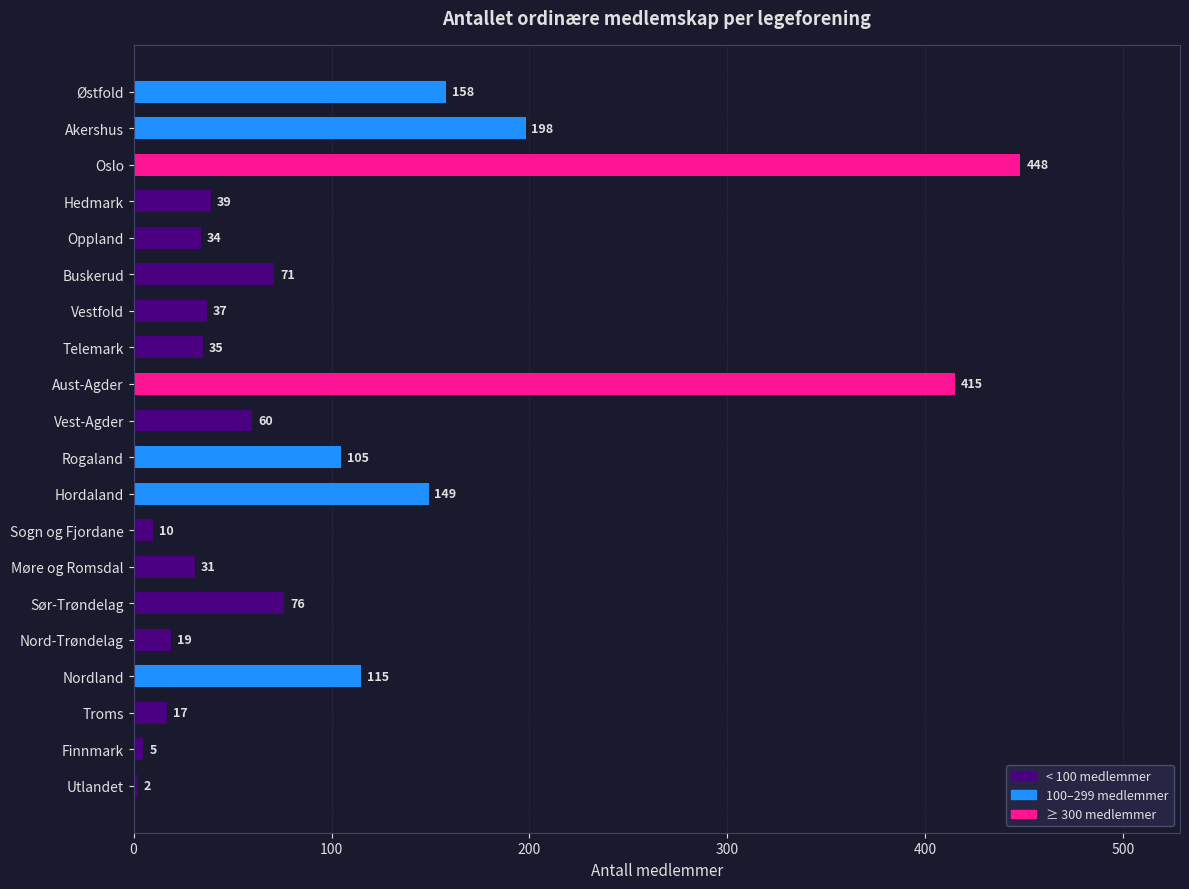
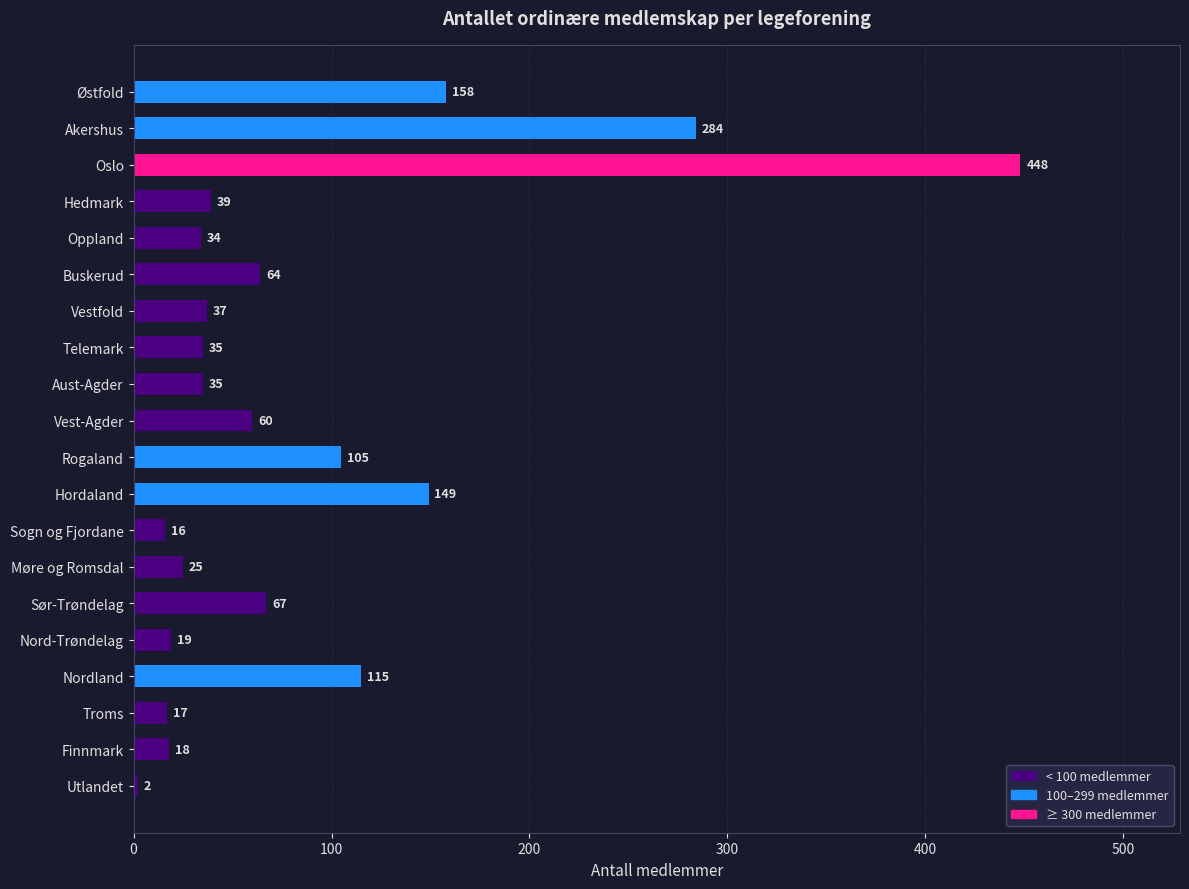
Akershus: 198 -> 284
Buskerud: 71 -> 64
Aust-Agder: 415 -> 35
Sogn og Fjordane: 10 -> 16
Møre og Romsdal: 31 -> 25
Sør-Trøndelag: 76 -> 67
Finnmark: 5 -> 18
